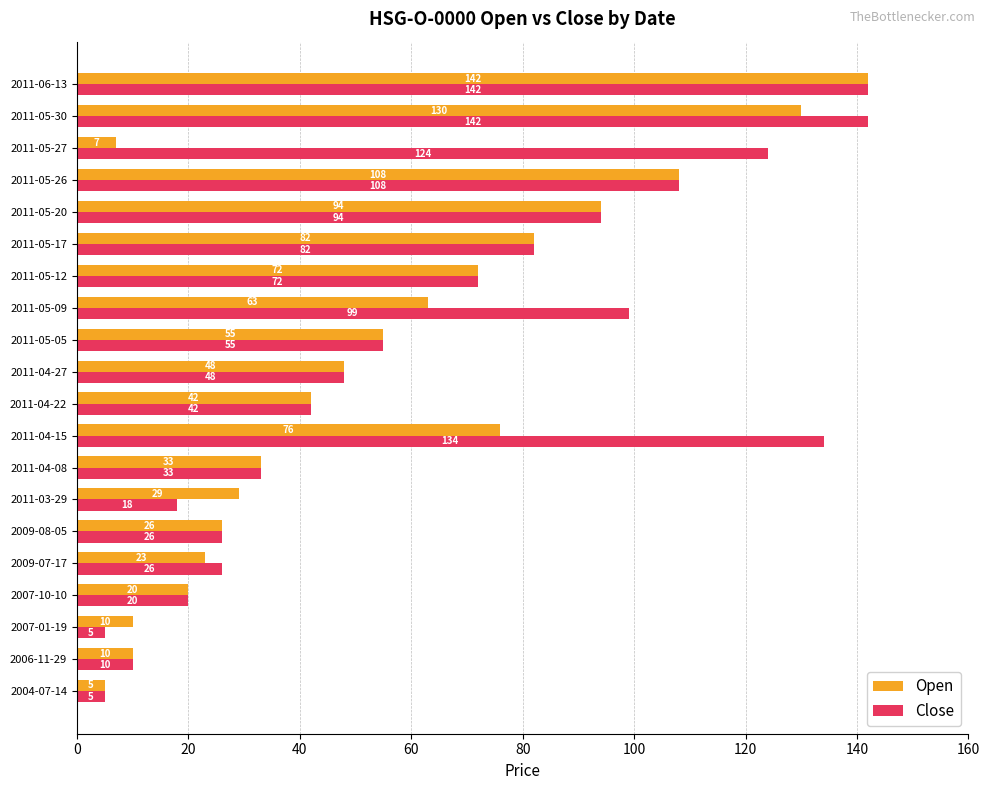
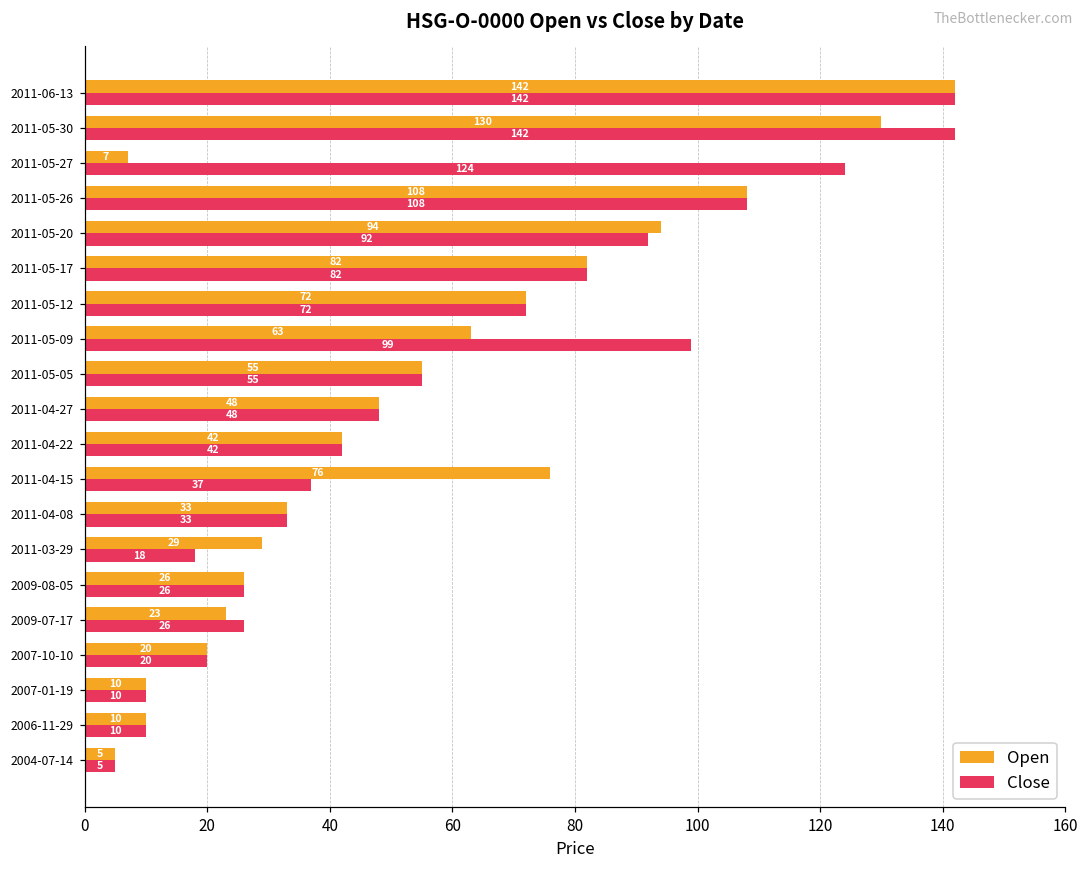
Close, 2011-05-20: 94 -> 92
Close, 2011-04-15: 134 -> 37
Close, 2007-01-19: 5 -> 10
